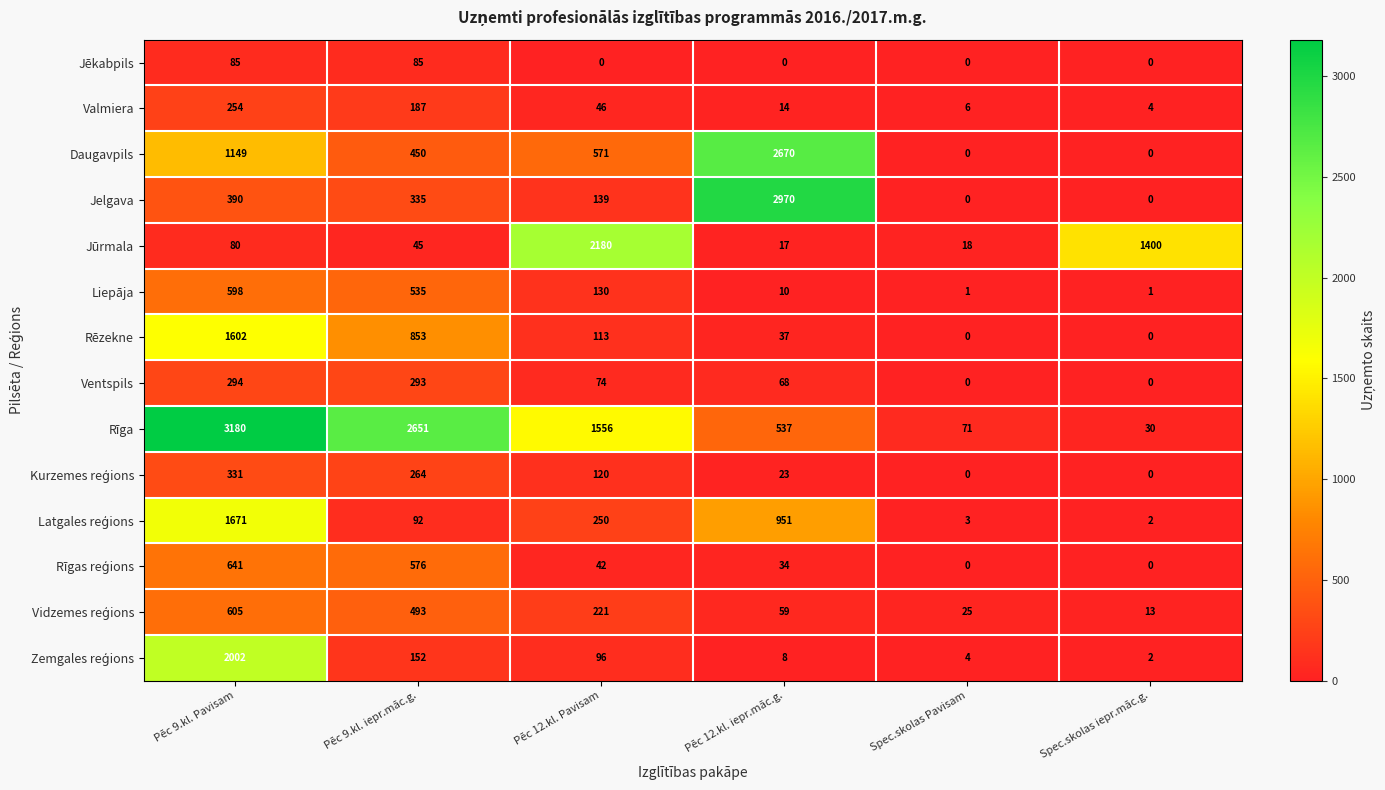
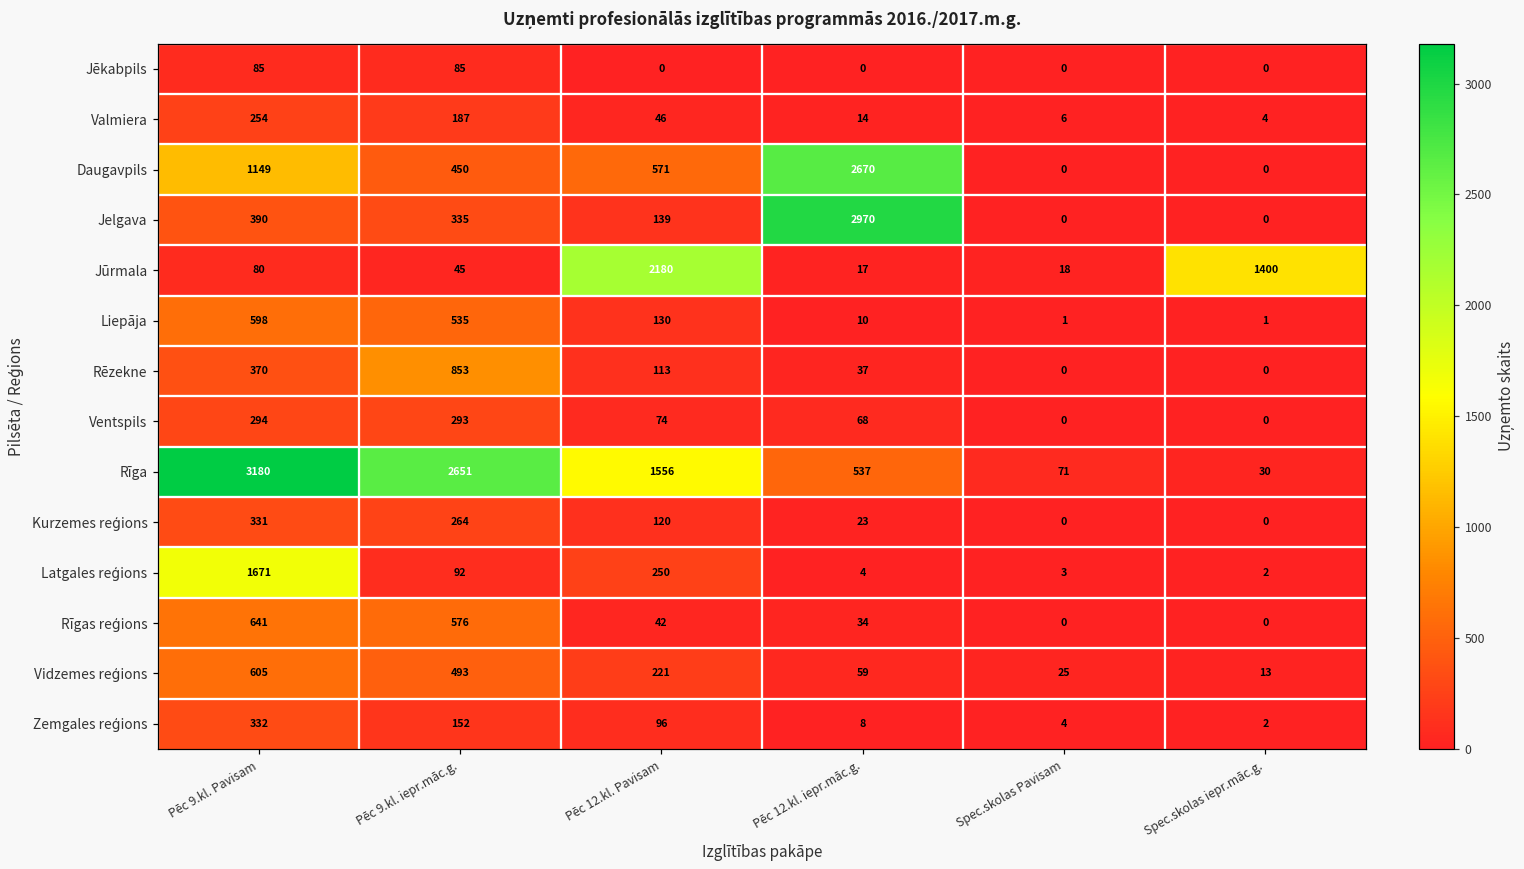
Rēzekne, Pēc 9.kl. Pavisam: 1602 -> 370
Latgales reģions, Pēc 12.kl. iepr.māc.g.: 951 -> 4
Zemgales reģions, Pēc 9.kl. Pavisam: 2002 -> 332
